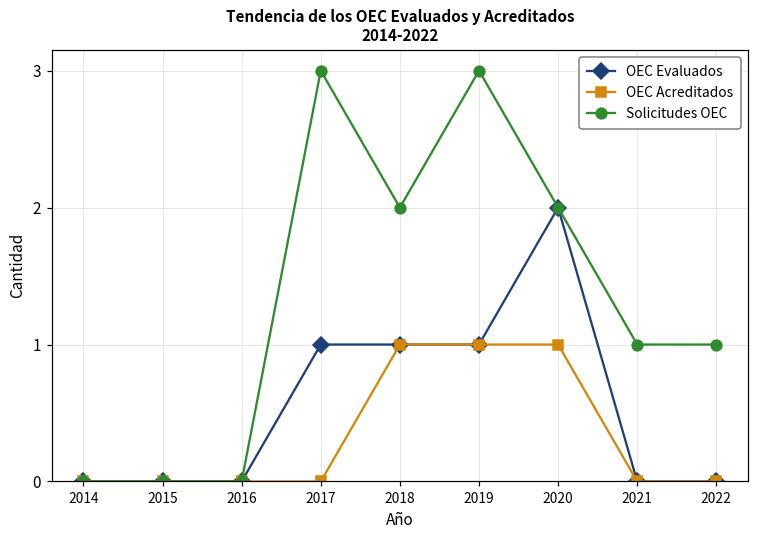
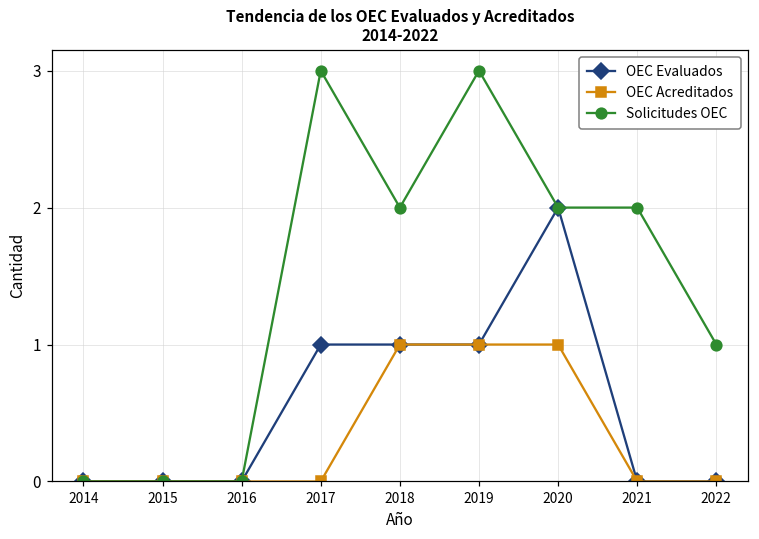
Solicitudes OEC, 2021: 1 -> 2
